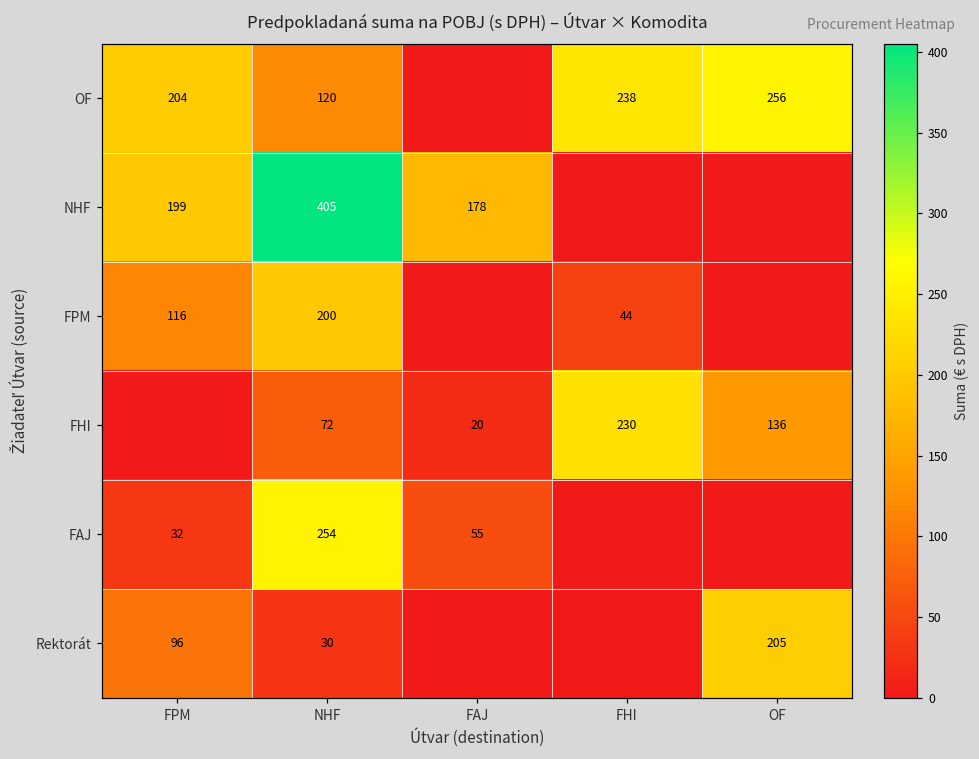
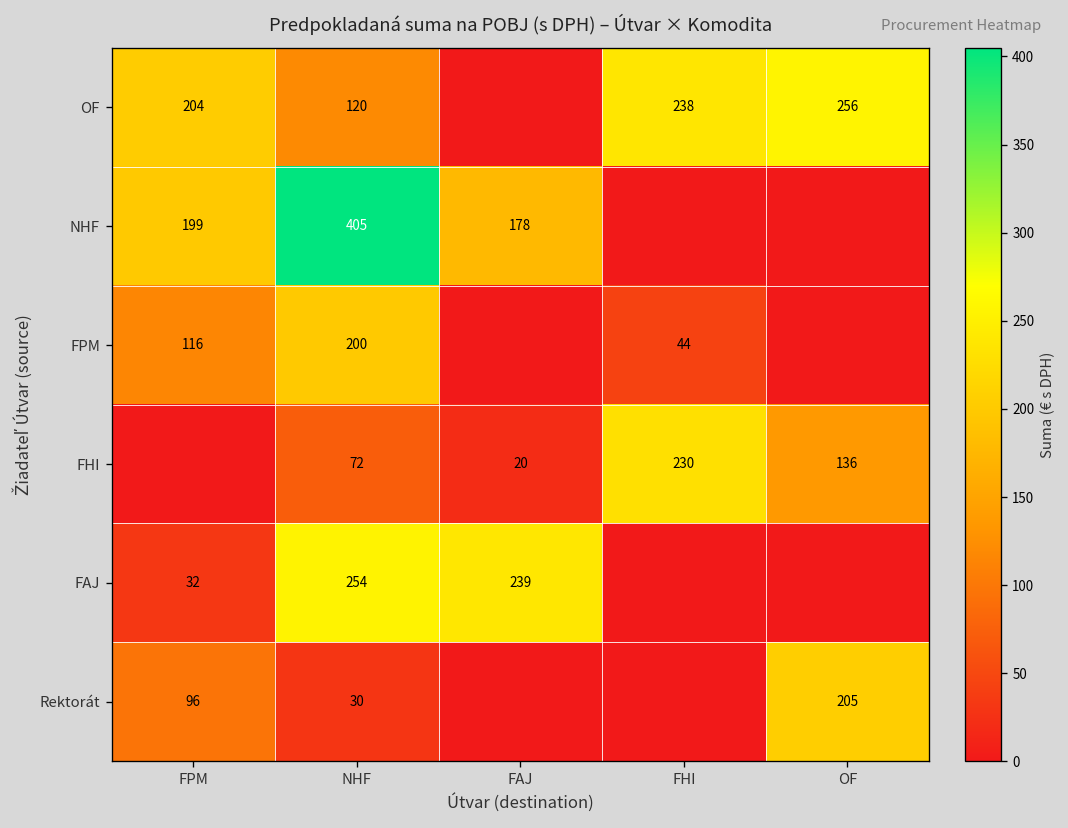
FAJ, FAJ: 55 -> 239
